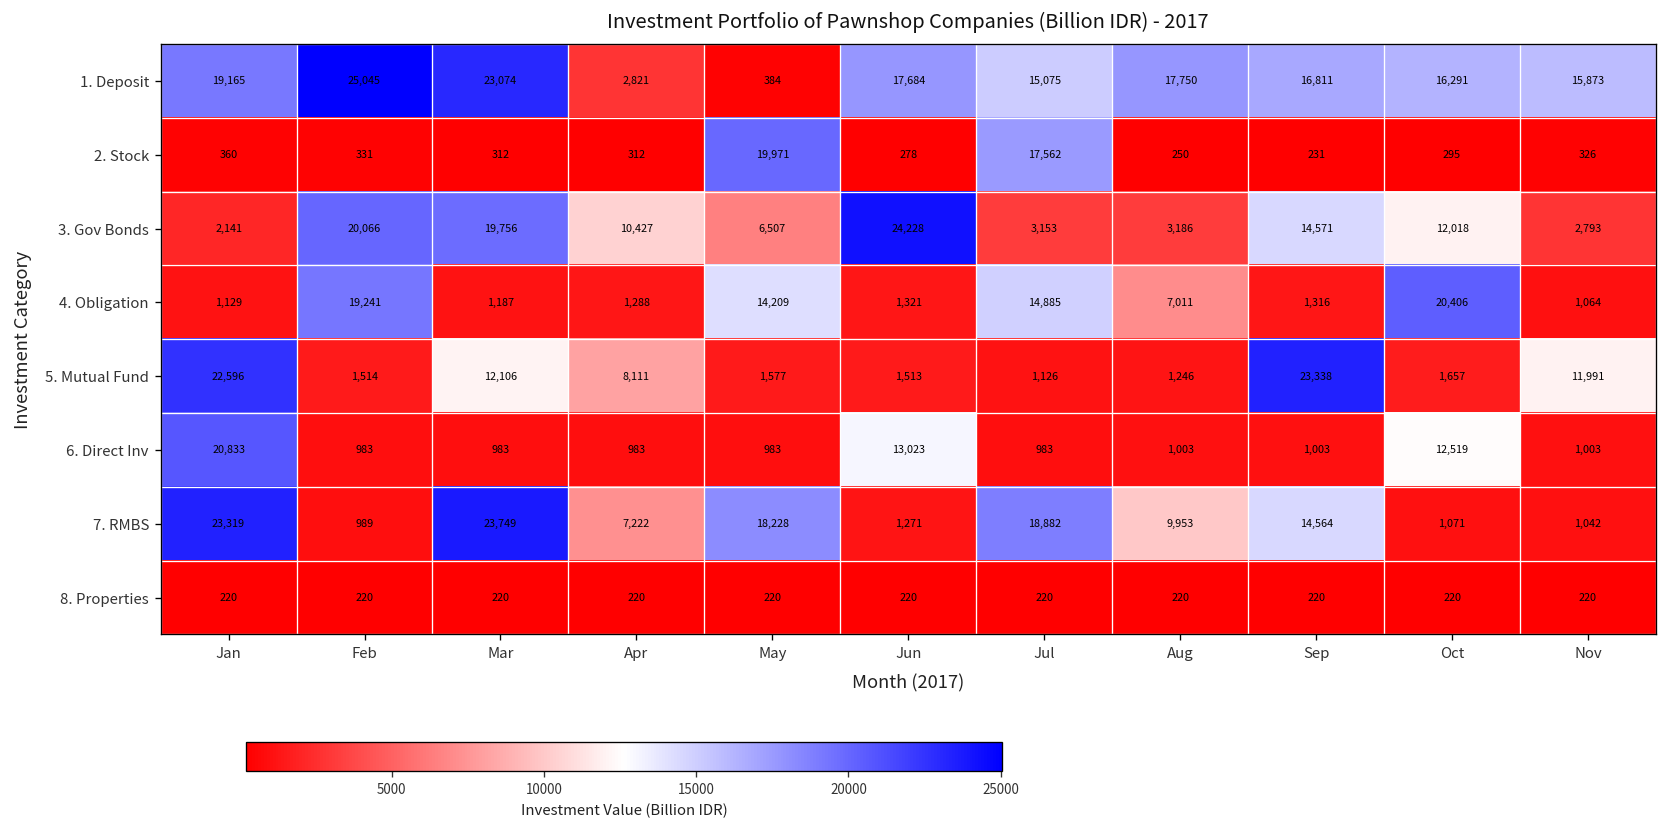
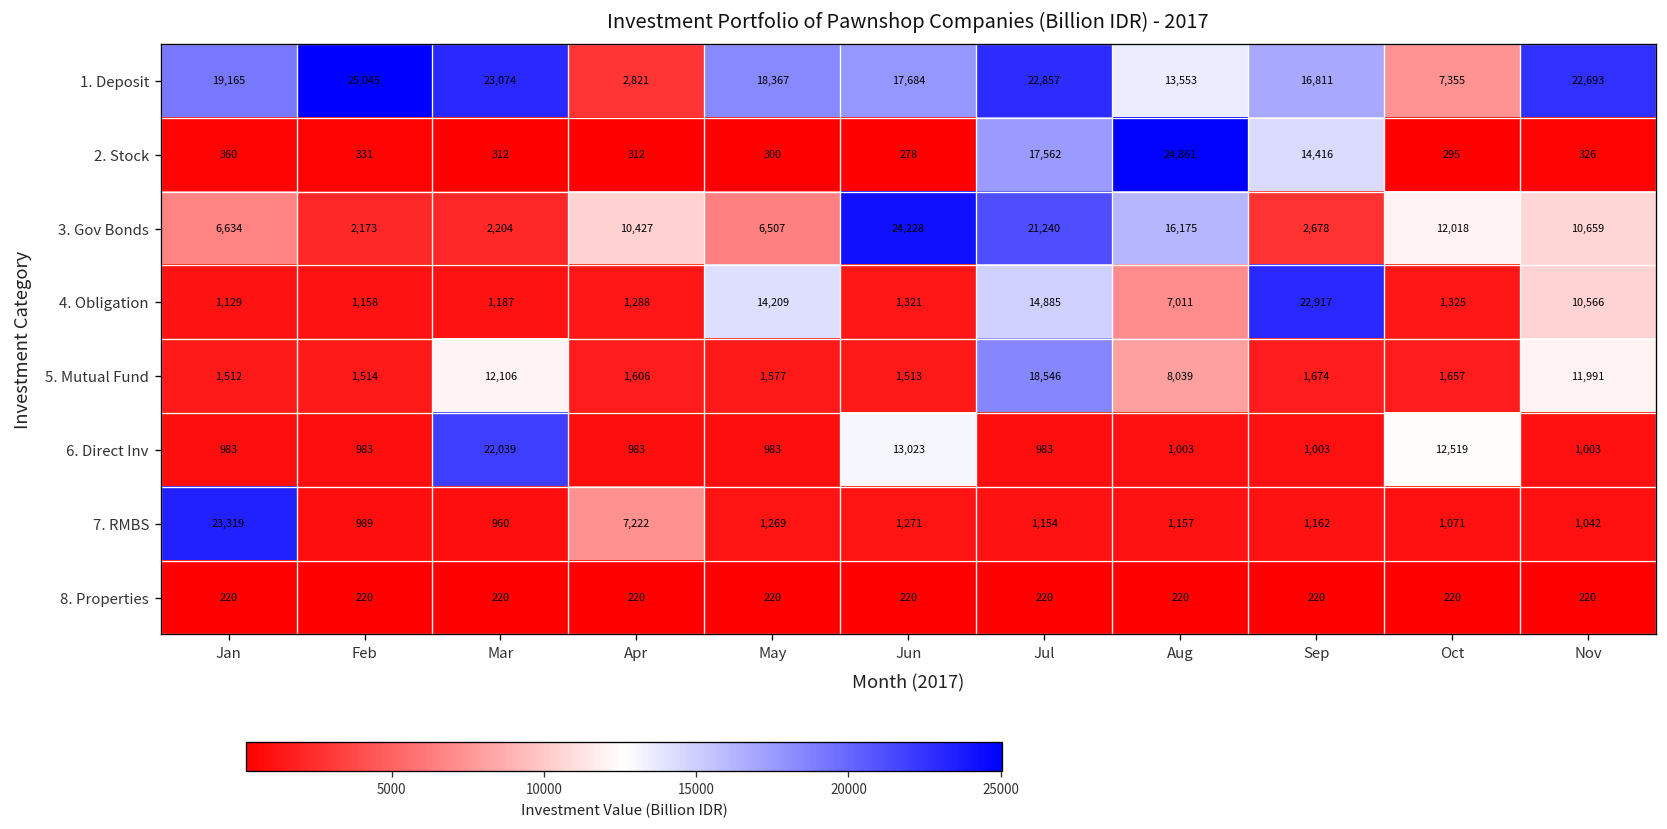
1. Deposit, May: 384 -> 18,367
1. Deposit, Jul: 15,075 -> 22,857
1. Deposit, Aug: 17,750 -> 13,553
1. Deposit, Oct: 16,291 -> 7,355
1. Deposit, Nov: 15,873 -> 22,693
2. Stock, May: 19,971 -> 300
2. Stock, Aug: 250 -> 24,861
2. Stock, Sep: 231 -> 14,416
3. Gov Bonds, Jan: 2,141 -> 6,634
3. Gov Bonds, Feb: 20,066 -> 2,173
3. Gov Bonds, Mar: 19,756 -> 2,204
3. Gov Bonds, Jul: 3,153 -> 21,240
3. Gov Bonds, Aug: 3,186 -> 16,175
3. Gov Bonds, Sep: 14,571 -> 2,678
3. Gov Bonds, Nov: 2,793 -> 10,659
4. Obligation, Feb: 19,241 -> 1,158
4. Obligation, Sep: 1,316 -> 22,917
4. Obligation, Oct: 20,406 -> 1,325
4. Obligation, Nov: 1,064 -> 10,566
5. Mutual Fund, Jan: 22,596 -> 1,512
5. Mutual Fund, Apr: 8,111 -> 1,606
5. Mutual Fund, Jul: 1,126 -> 18,546
5. Mutual Fund, Aug: 1,246 -> 8,039
5. Mutual Fund, Sep: 23,338 -> 1,674
6. Direct Inv, Jan: 20,833 -> 983
6. Direct Inv, Mar: 983 -> 22,039
7. RMBS, Mar: 23,749 -> 960
7. RMBS, May: 18,228 -> 1,269
7. RMBS, Jul: 18,882 -> 1,154
7. RMBS, Aug: 9,953 -> 1,157
7. RMBS, Sep: 14,564 -> 1,162
